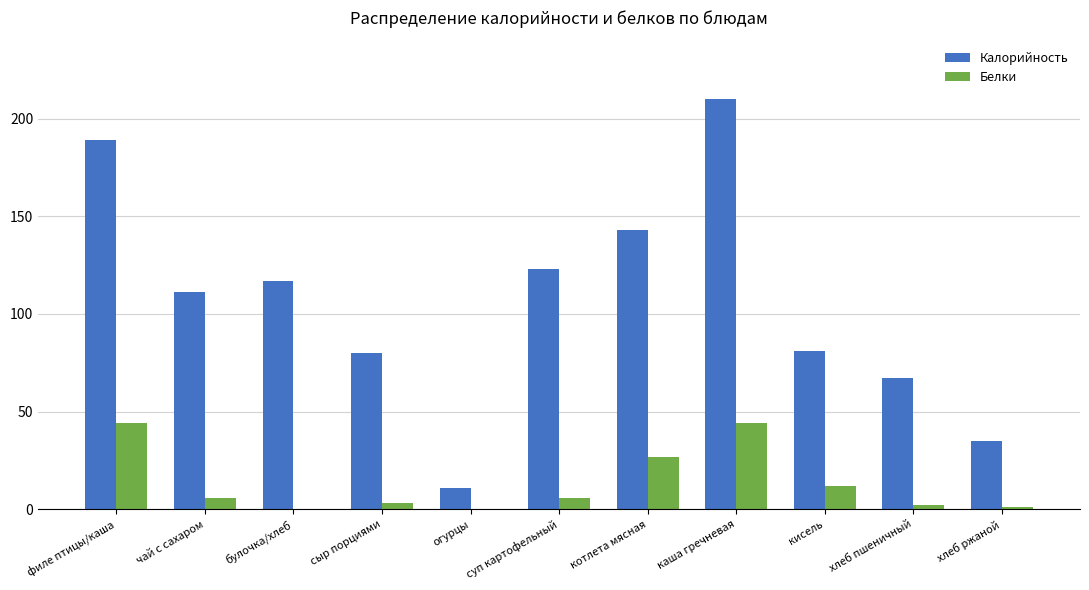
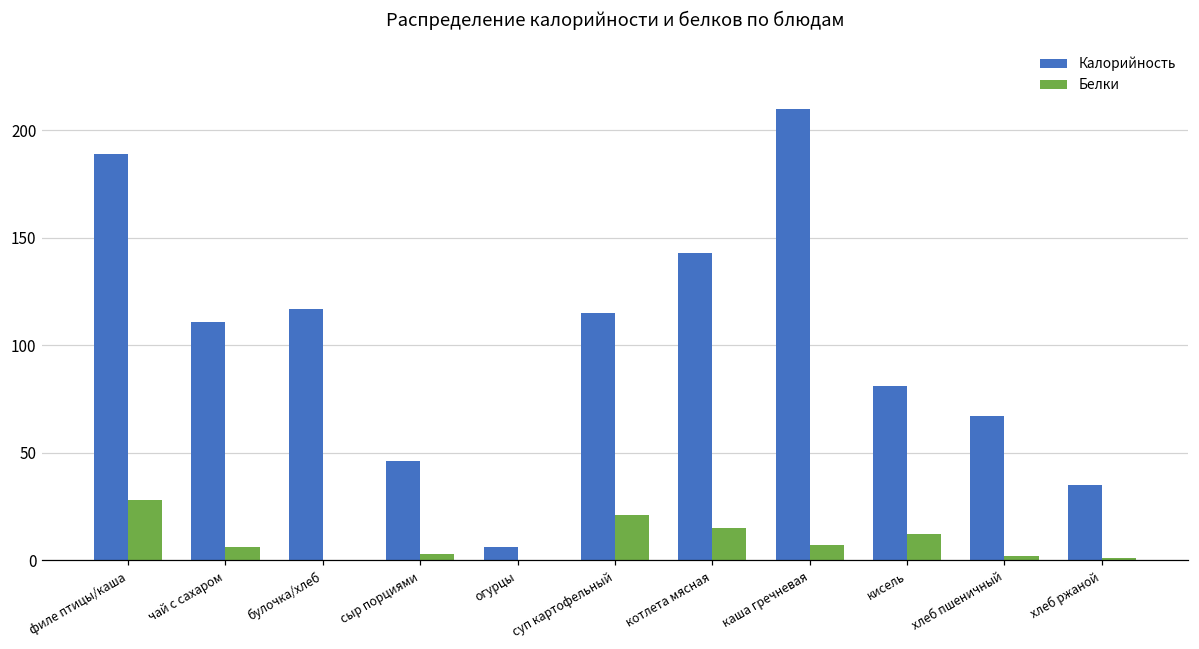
Белки, филе птицы/каша: 44 -> 28
Калорийность, сыр порциями: 80 -> 46
Калорийность, огурцы: 11 -> 6
Калорийность, суп картофельный: 123 -> 115
Белки, суп картофельный: 6 -> 21
Белки, котлета мясная: 27 -> 15
Белки, каша гречневая: 44 -> 7
